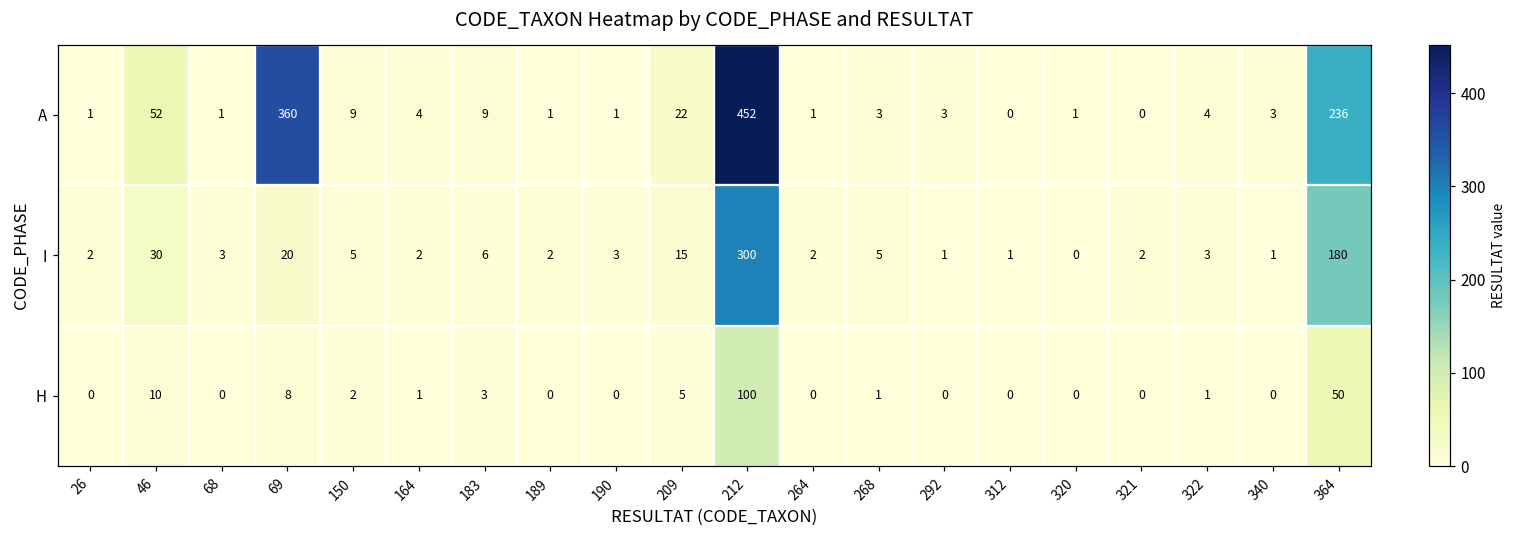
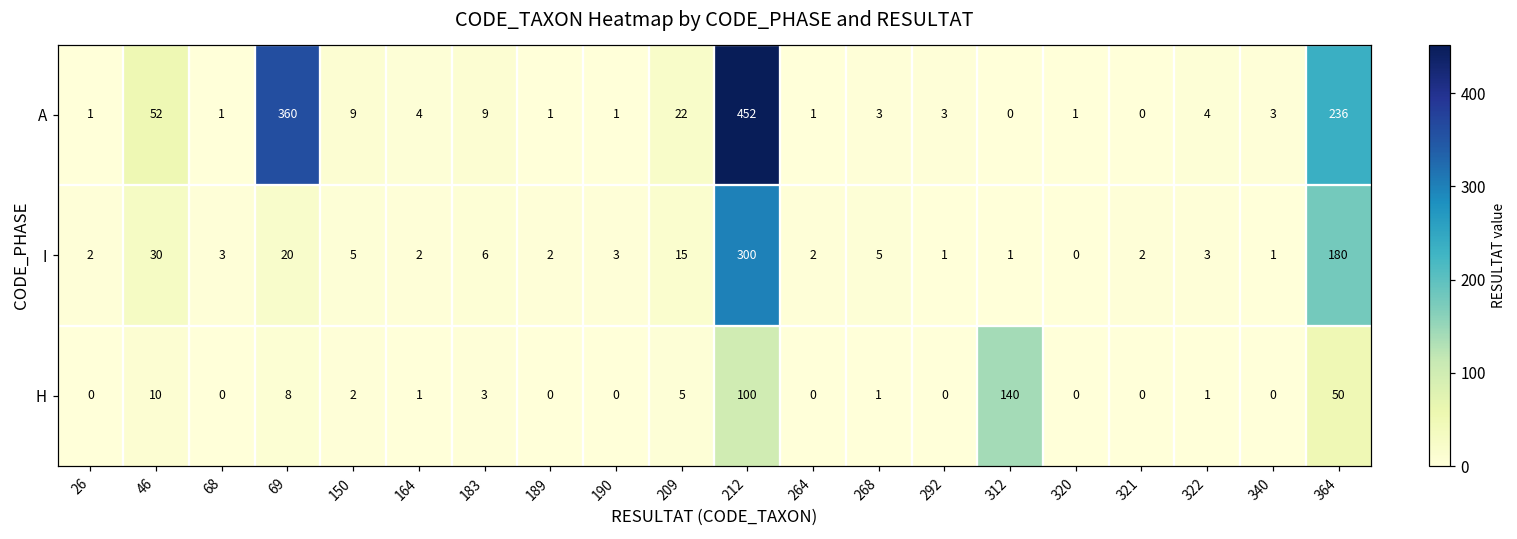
H, 312: 0 -> 140
